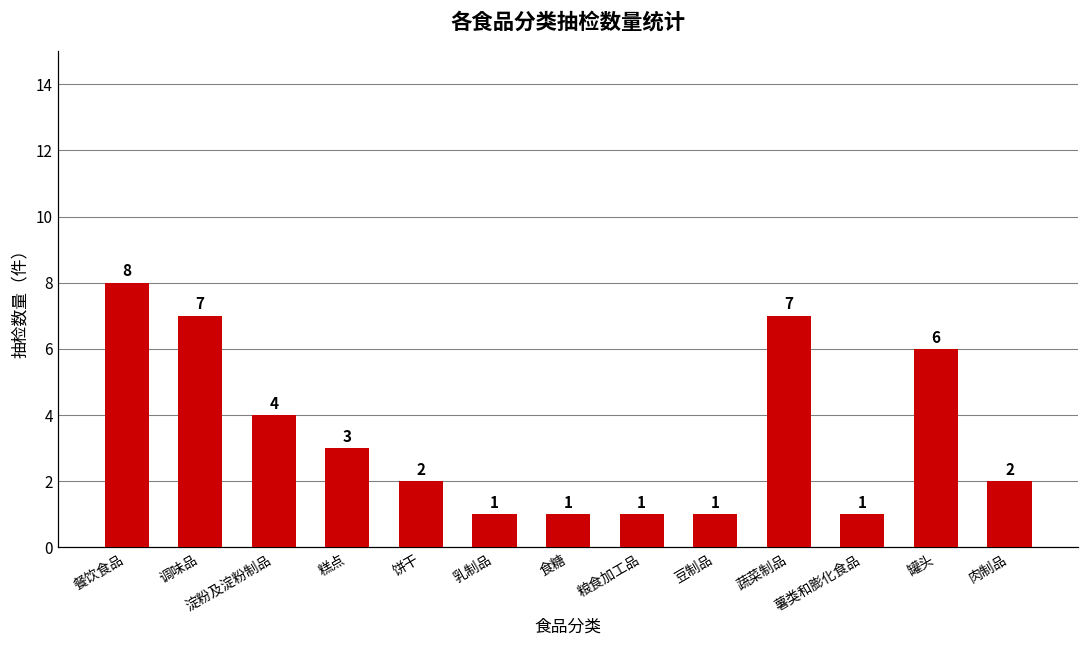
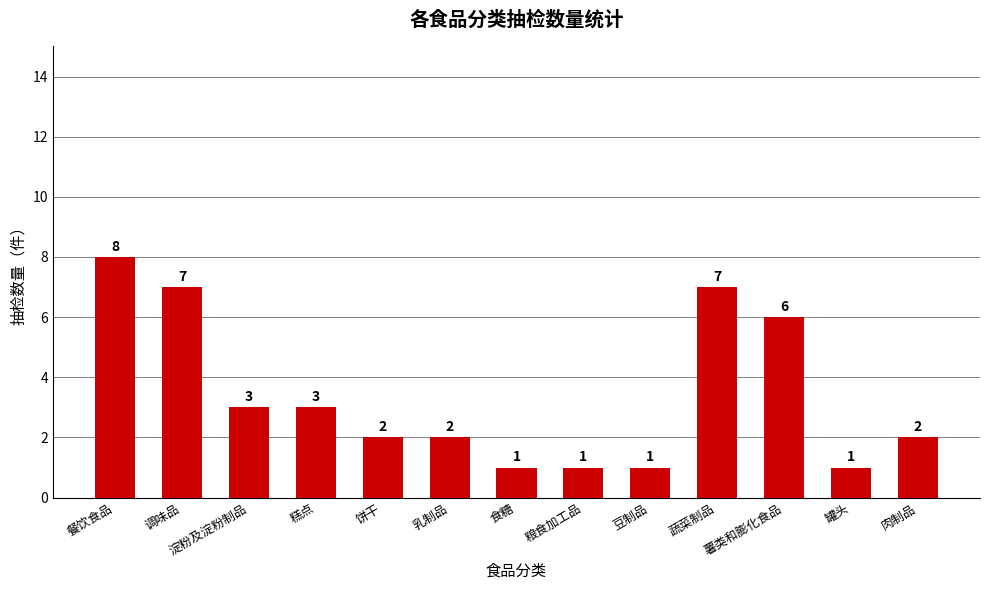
淀粉及淀粉制品: 4 -> 3
乳制品: 1 -> 2
薯类和膨化食品: 1 -> 6
罐头: 6 -> 1
